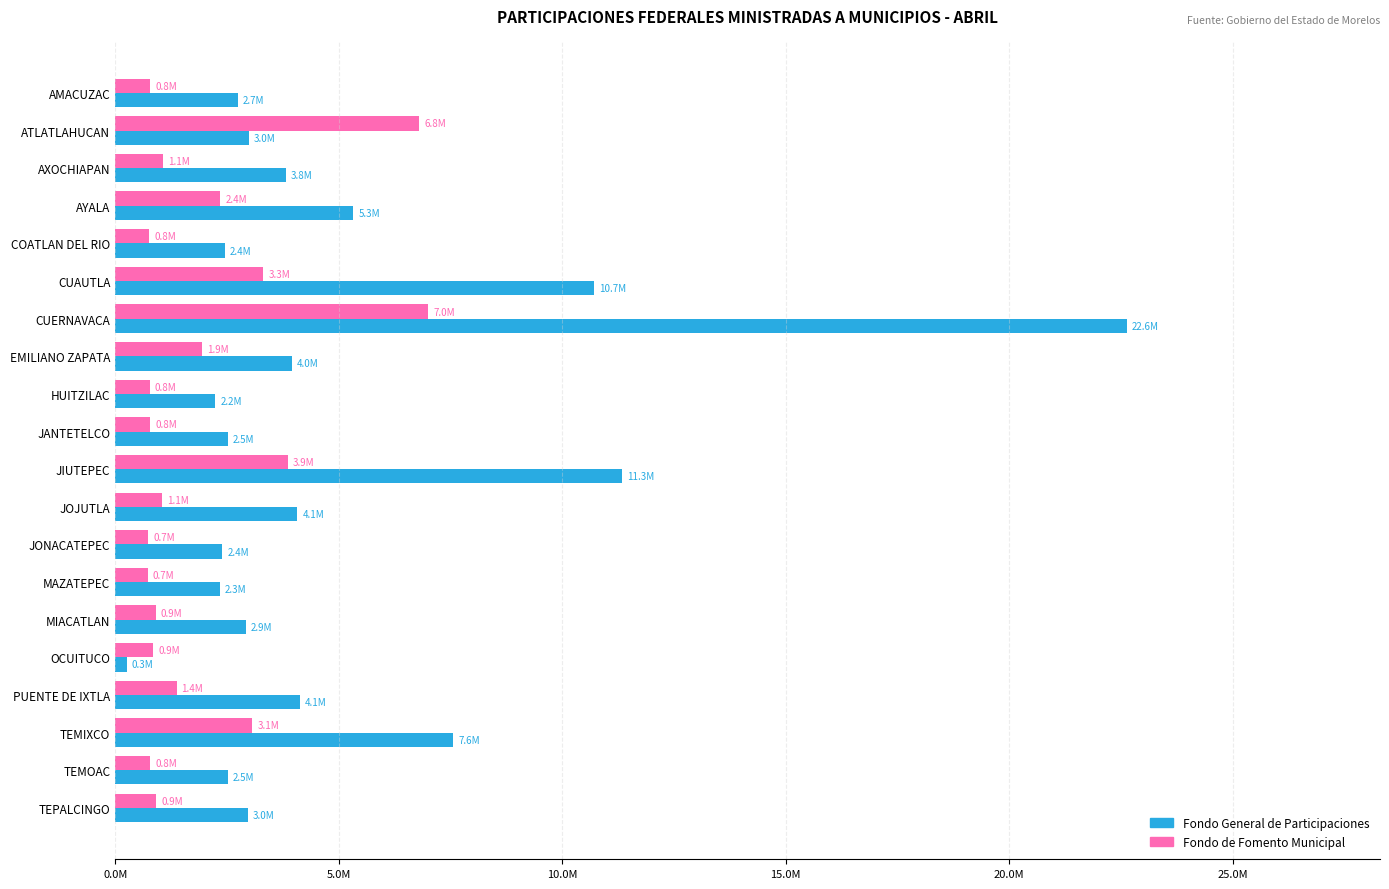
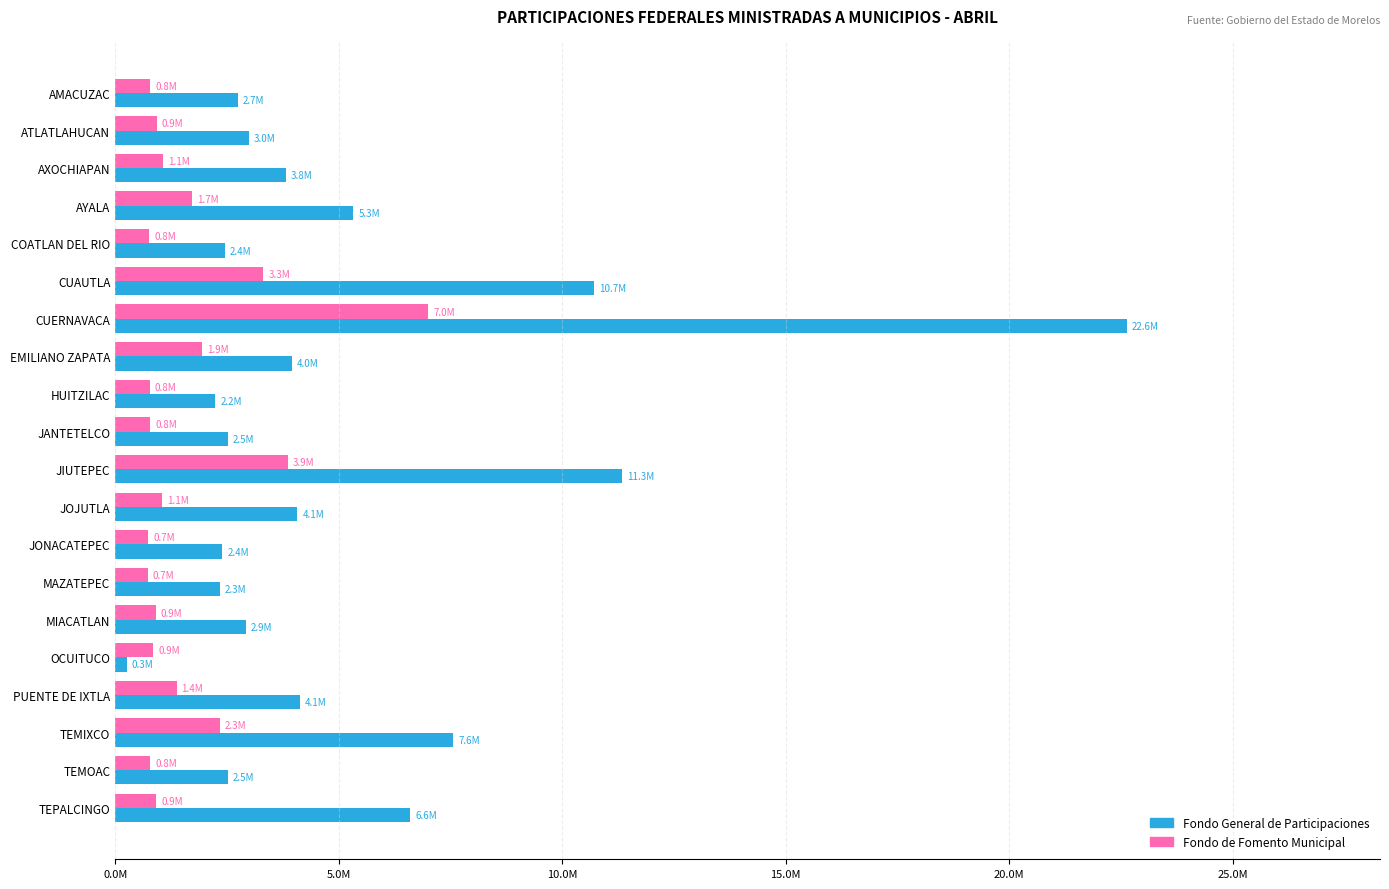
Fondo de Fomento Municipal, ATLATLAHUCAN: 6.8M -> 0.9M
Fondo de Fomento Municipal, AYALA: 2.4M -> 1.7M
Fondo de Fomento Municipal, TEMIXCO: 3.1M -> 2.3M
Fondo General de Participaciones, TEPALCINGO: 3.0M -> 6.6M
